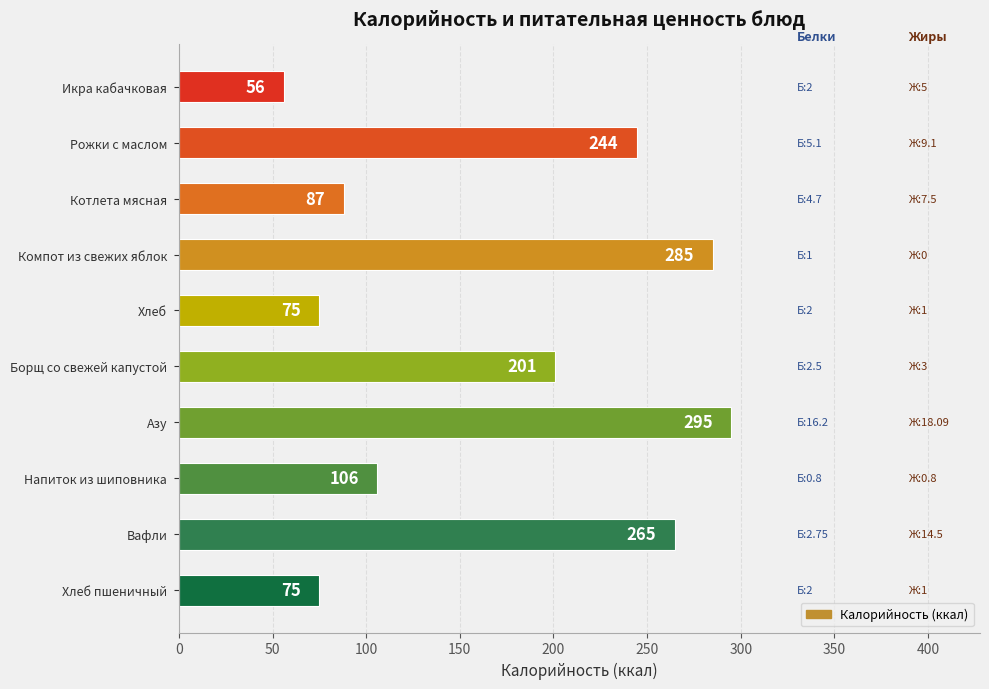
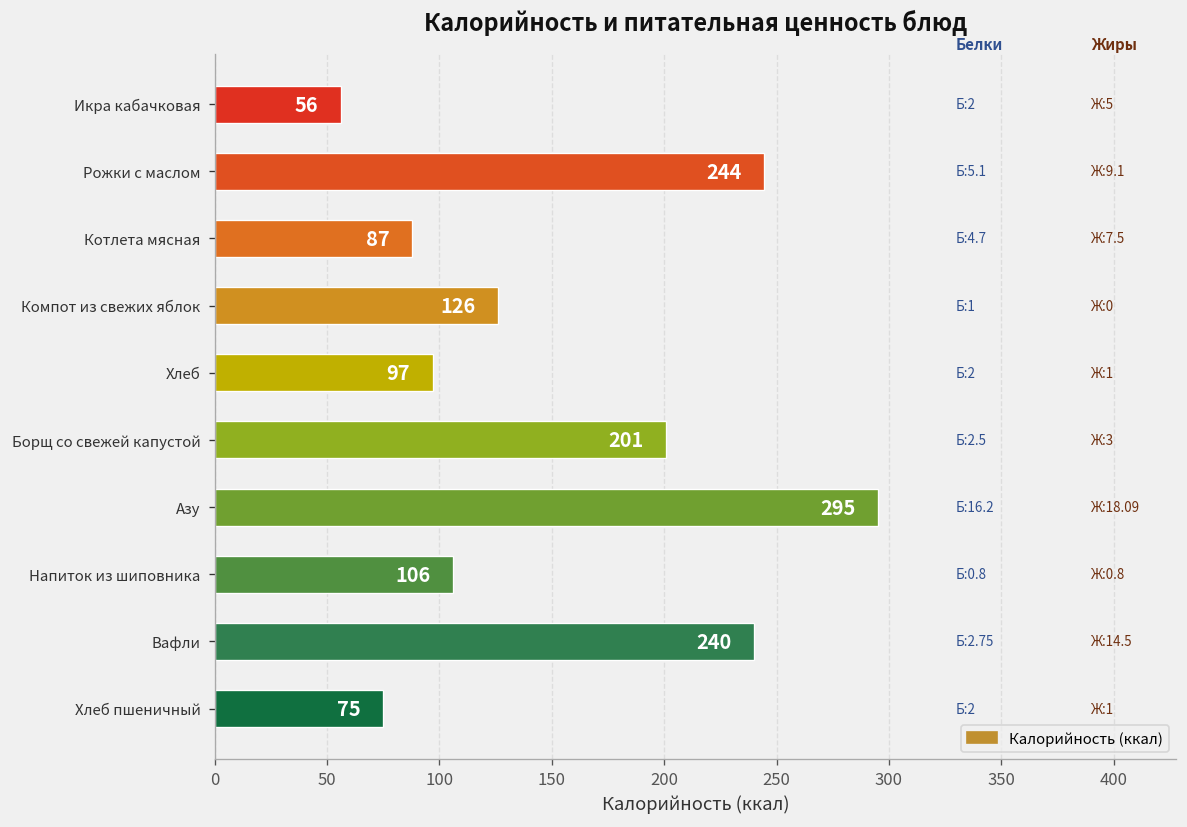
Компот из свежих яблок: 285 -> 126
Хлеб: 75 -> 97
Вафли: 265 -> 240
